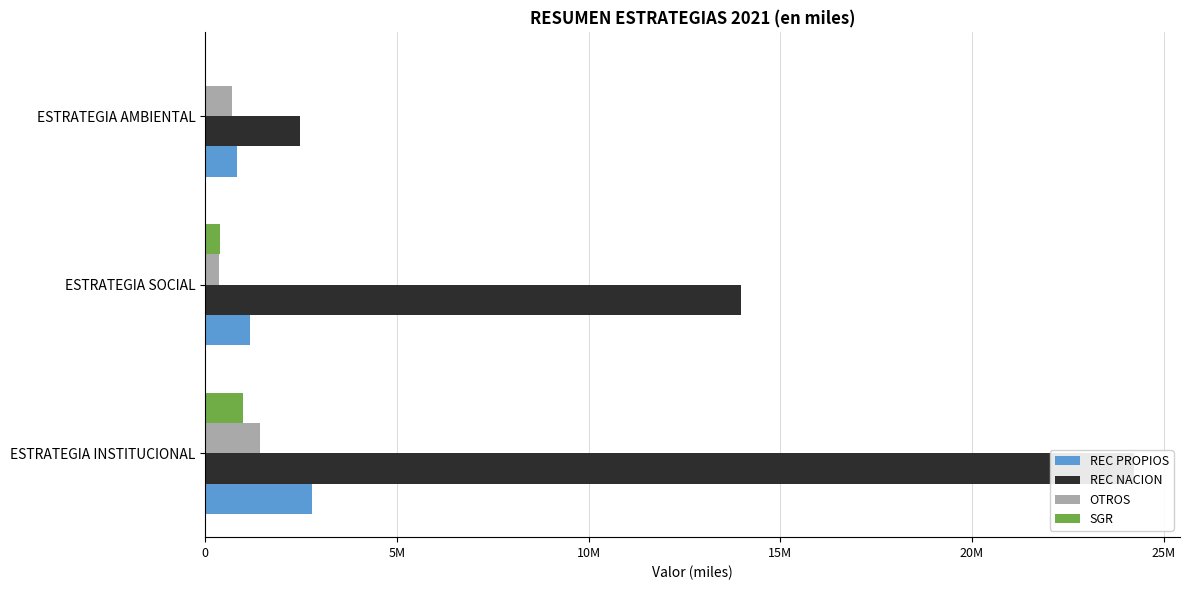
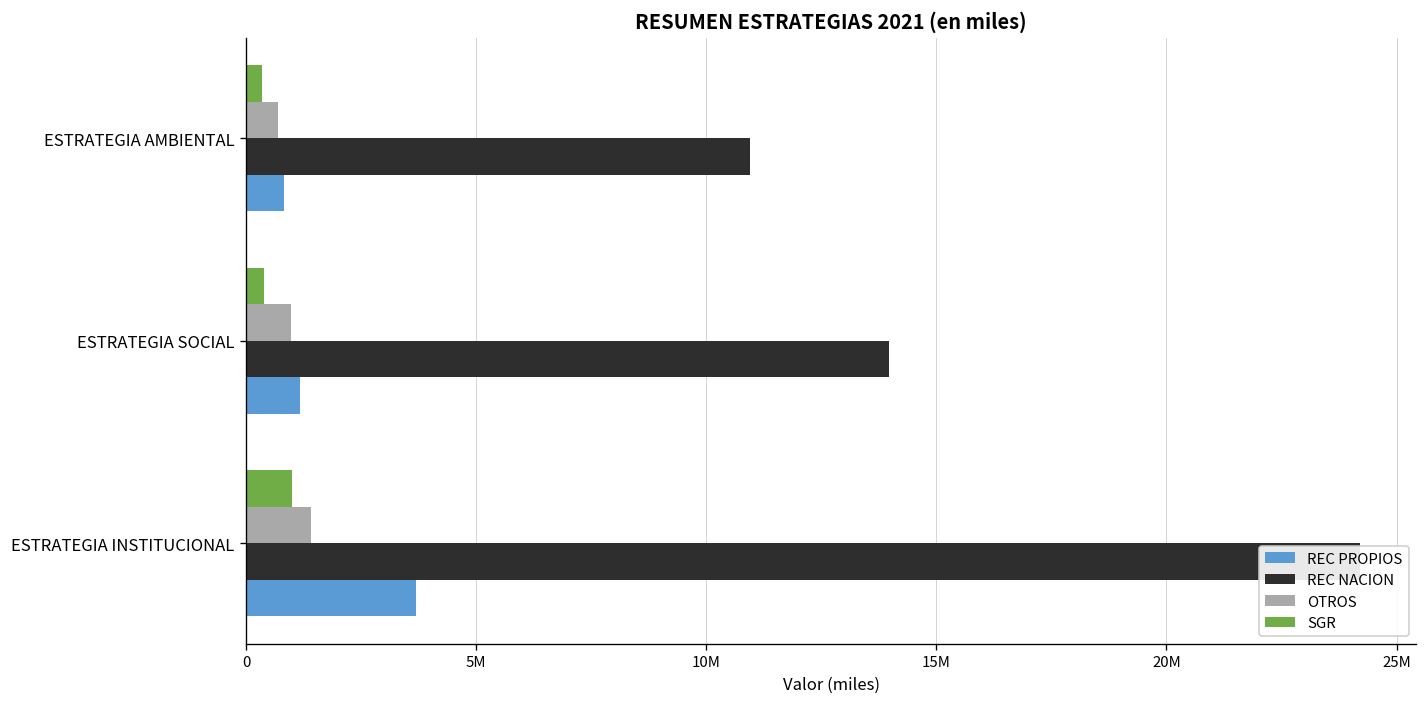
SGR, ESTRATEGIA AMBIENTAL: 0 -> 300000
REC NACION, ESTRATEGIA AMBIENTAL: 2500000 -> 10900000
OTROS, ESTRATEGIA SOCIAL: 400000 -> 1000000
REC PROPIOS, ESTRATEGIA INSTITUCIONAL: 2800000 -> 3700000
